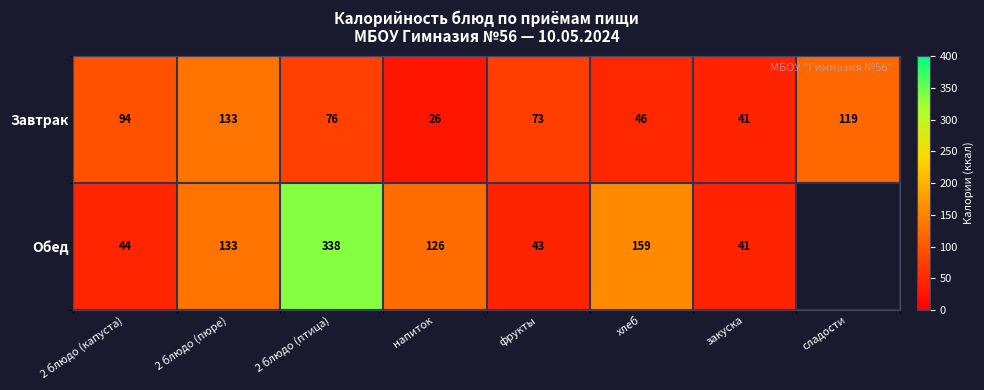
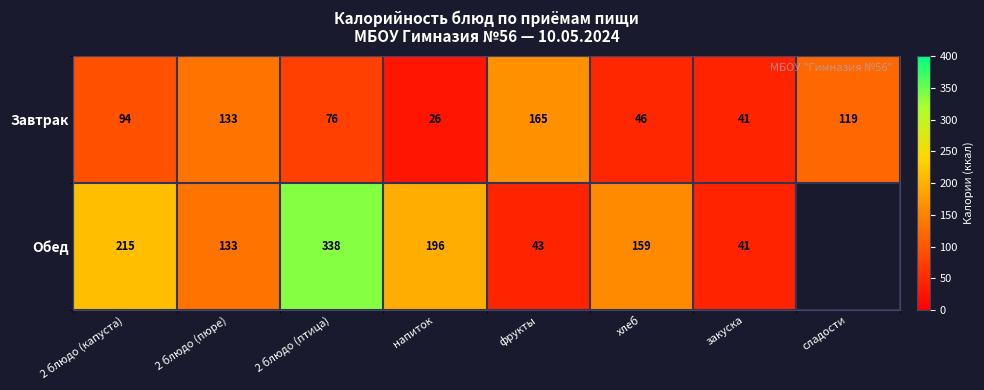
Завтрак, фрукты: 73 -> 165
Обед, 2 блюдо (капуста): 44 -> 215
Обед, напиток: 126 -> 196
